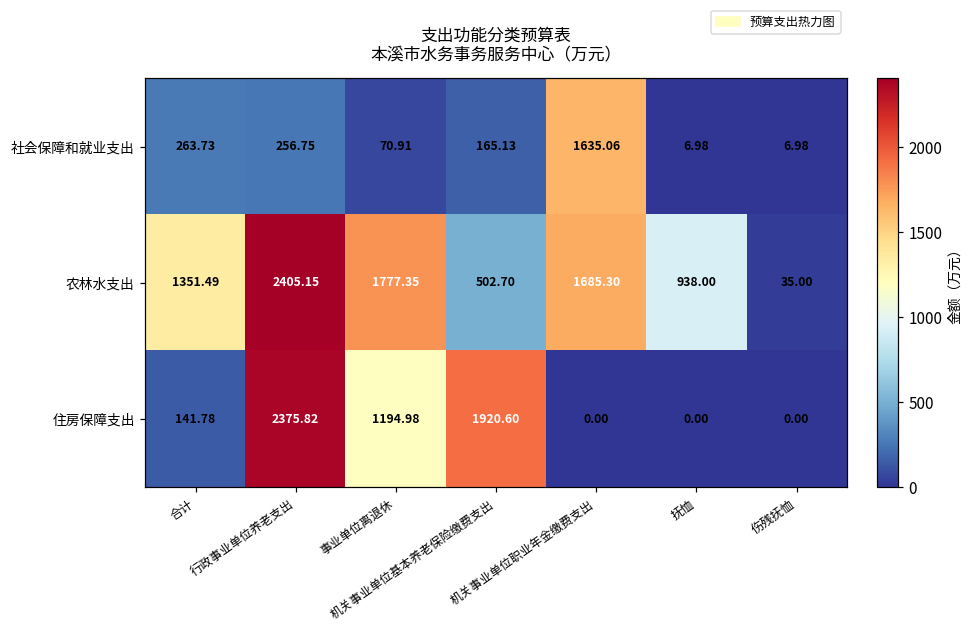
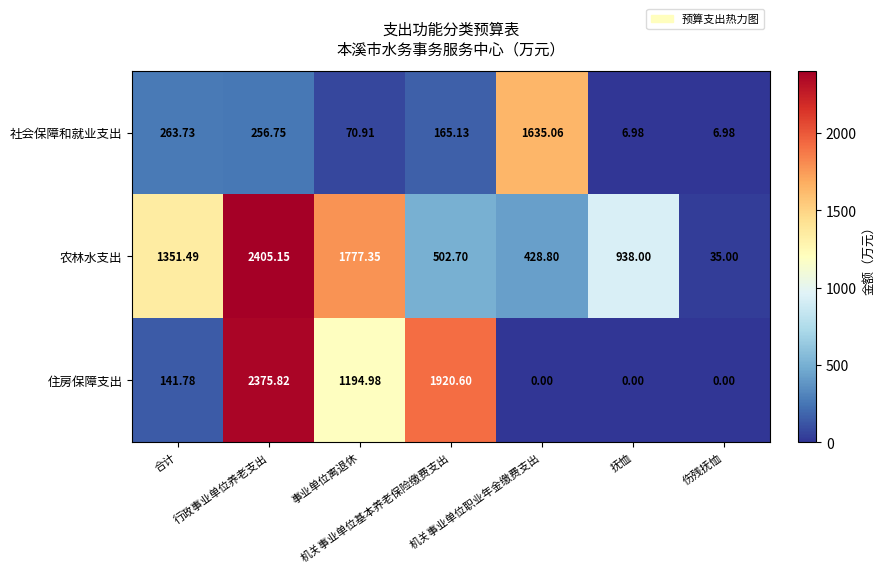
农林水支出, 机关事业单位职业年金缴费支出: 1685.30 -> 428.80
